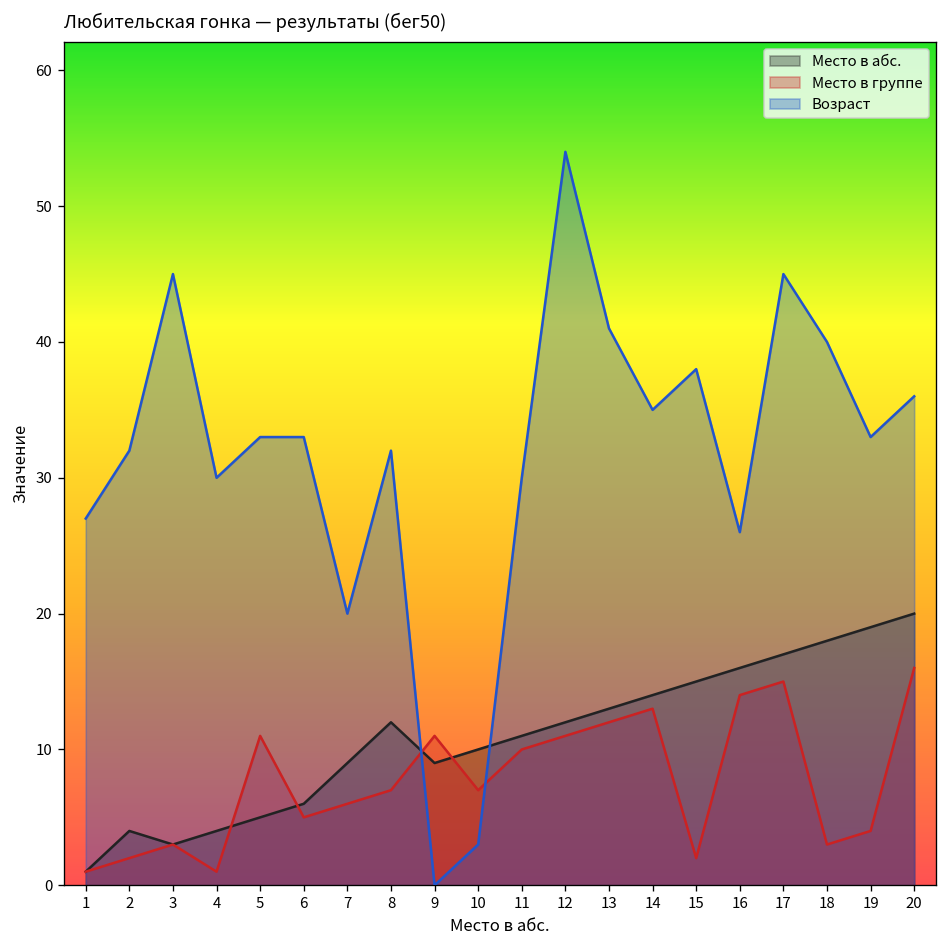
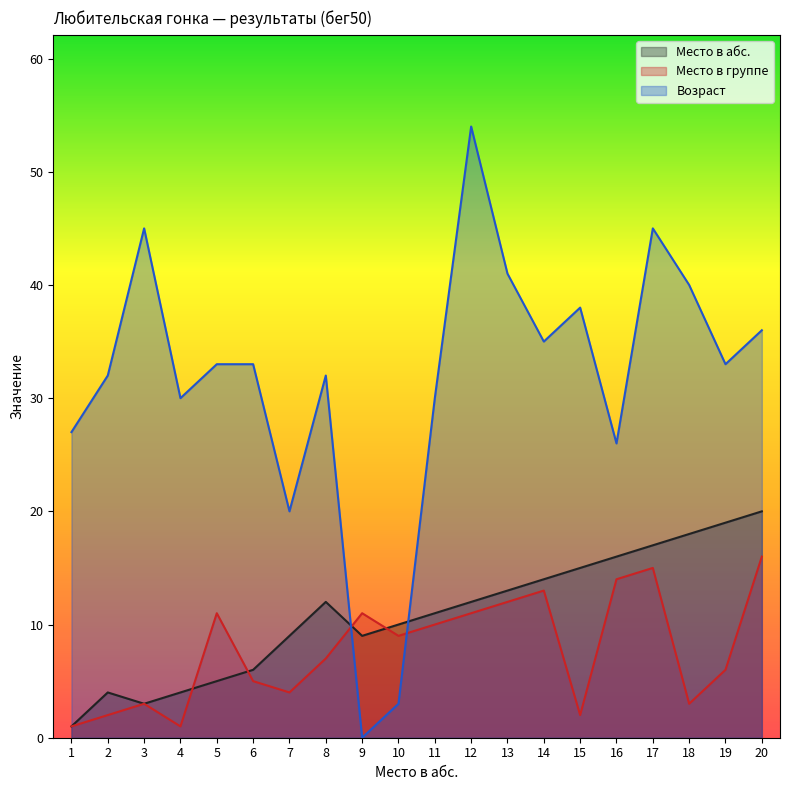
Место в группе, 7: 6 -> 4
Место в группе, 10: 7 -> 9
Место в группе, 19: 4 -> 6
